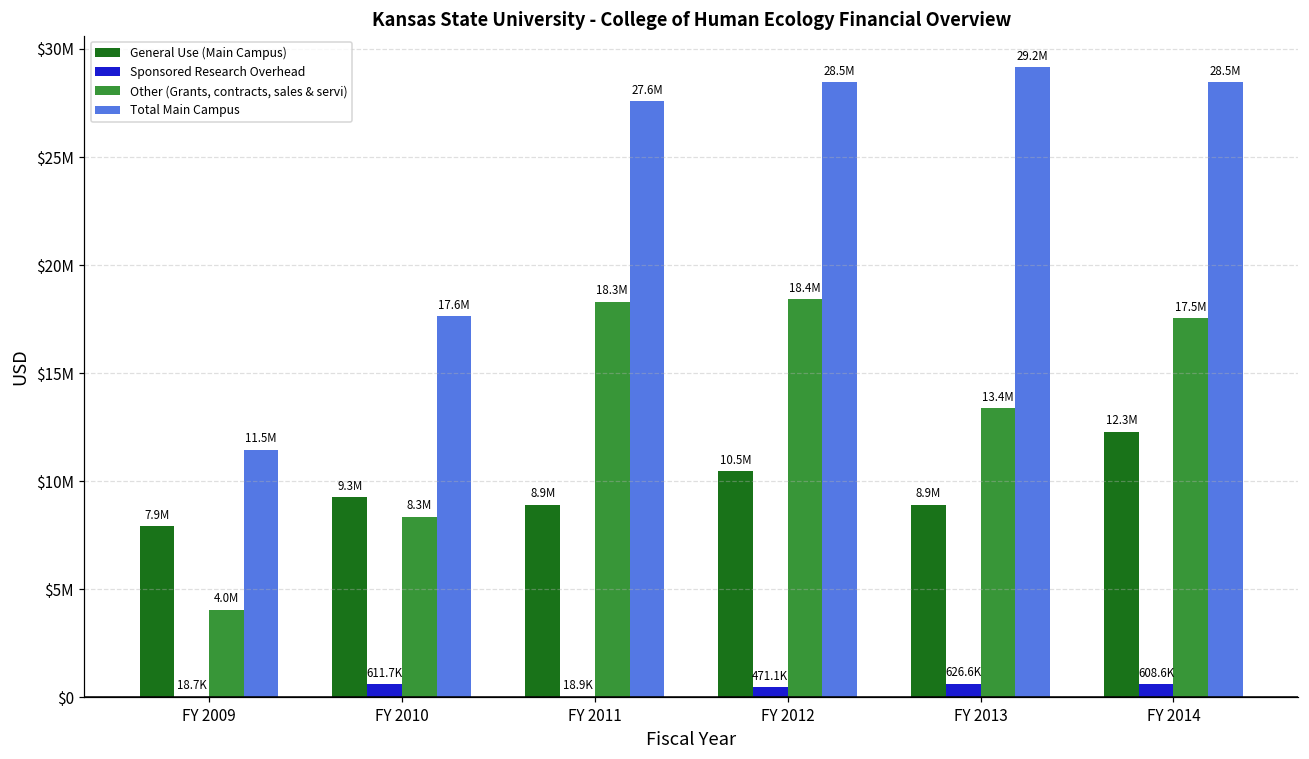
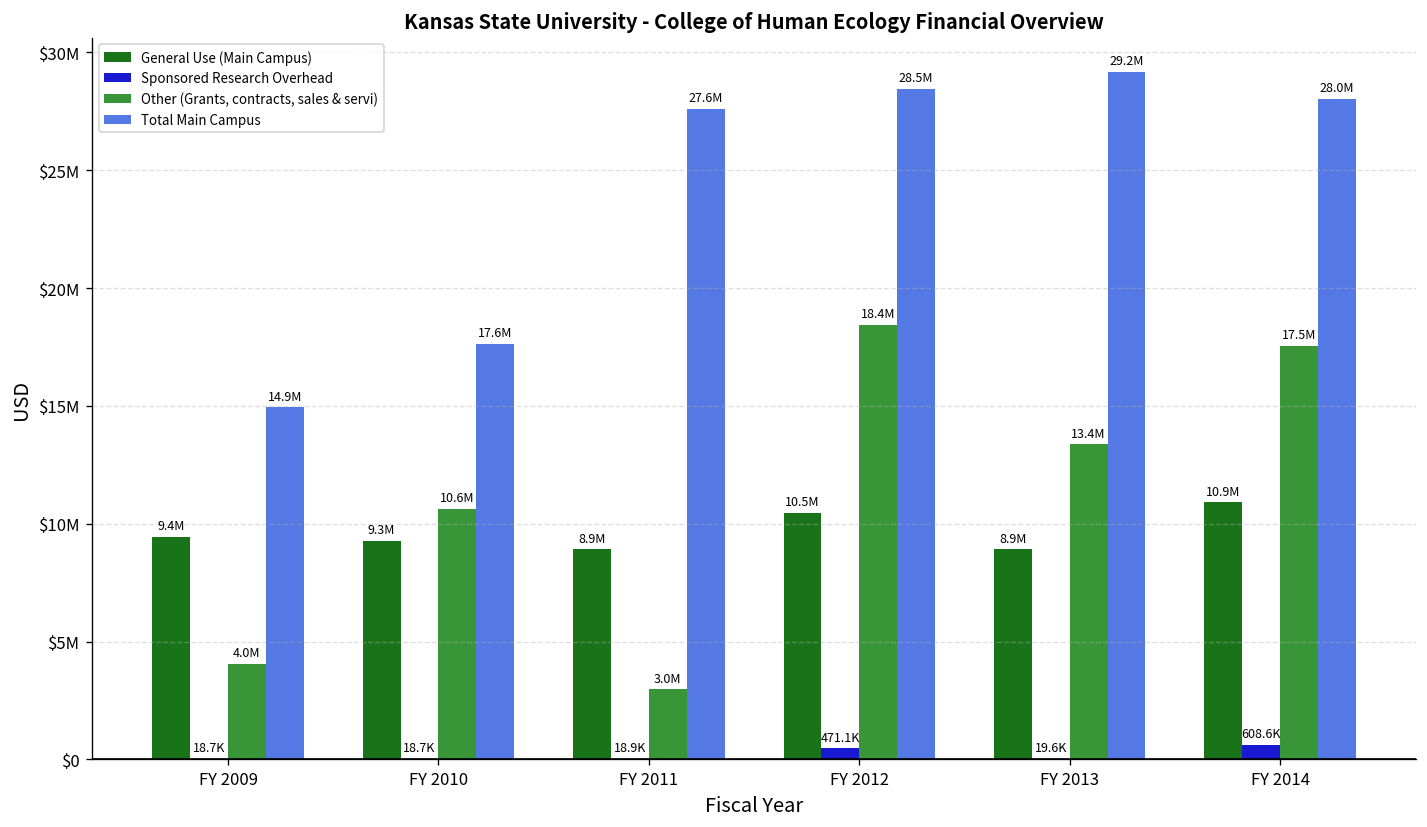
General Use (Main Campus), FY 2009: 7.9M -> 9.4M
Total Main Campus, FY 2009: 11.5M -> 14.9M
Sponsored Research Overhead, FY 2010: 611.7K -> 18.7K
Other (Grants, contracts, sales & servi), FY 2010: 8.3M -> 10.6M
Other (Grants, contracts, sales & servi), FY 2011: 18.3M -> 3.0M
Sponsored Research Overhead, FY 2013: 626.6K -> 19.6K
General Use (Main Campus), FY 2014: 12.3M -> 10.9M
Total Main Campus, FY 2014: 28.5M -> 28.0M
